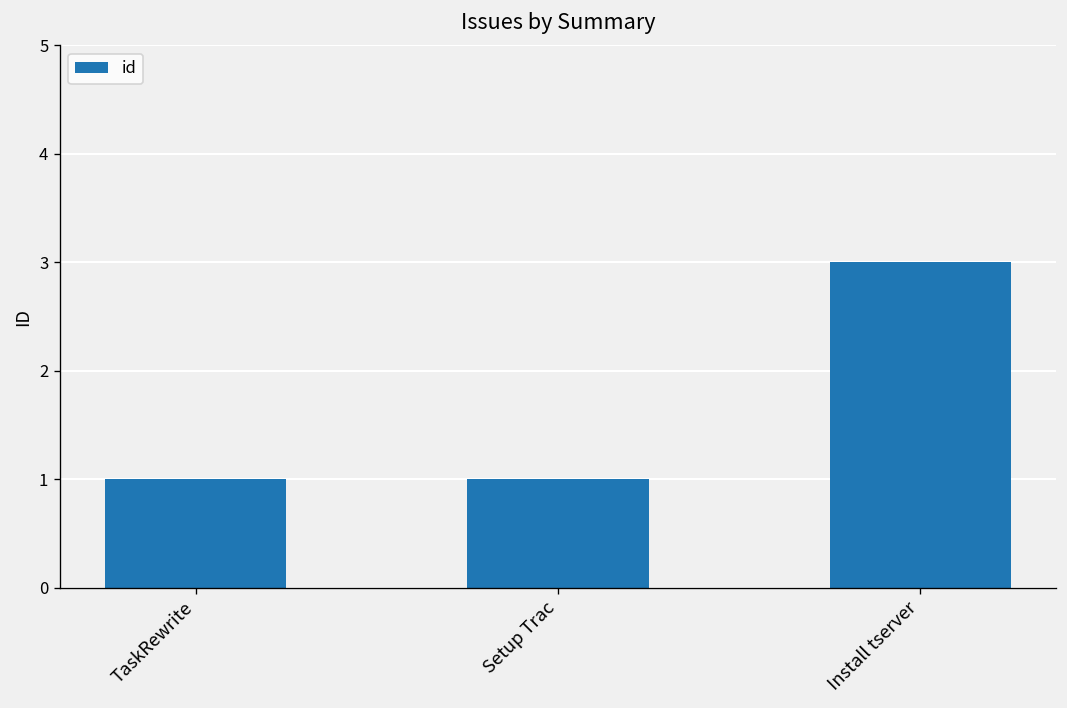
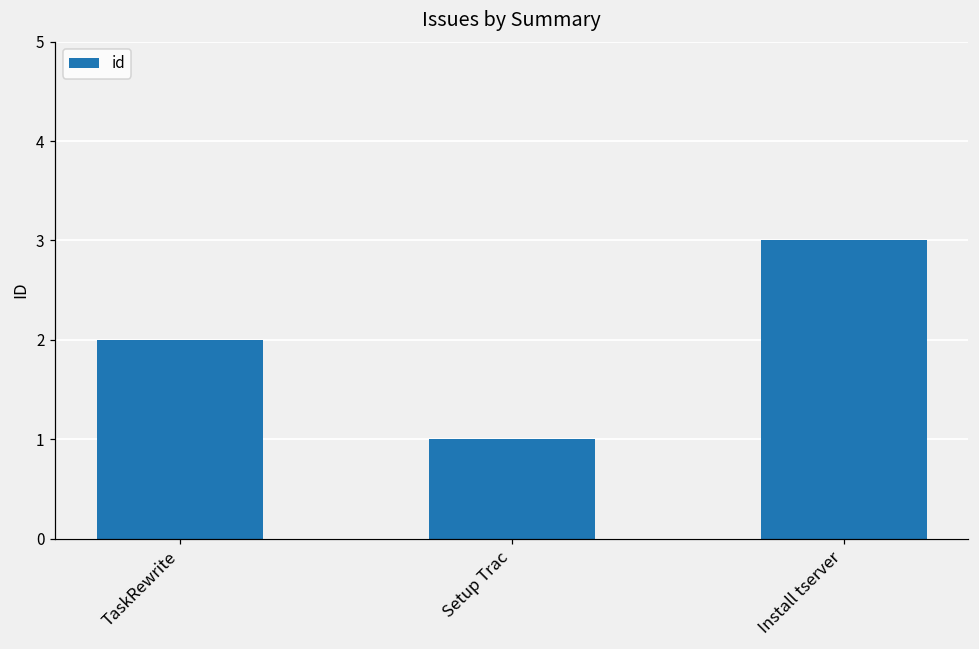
TaskRewrite: 1 -> 2
